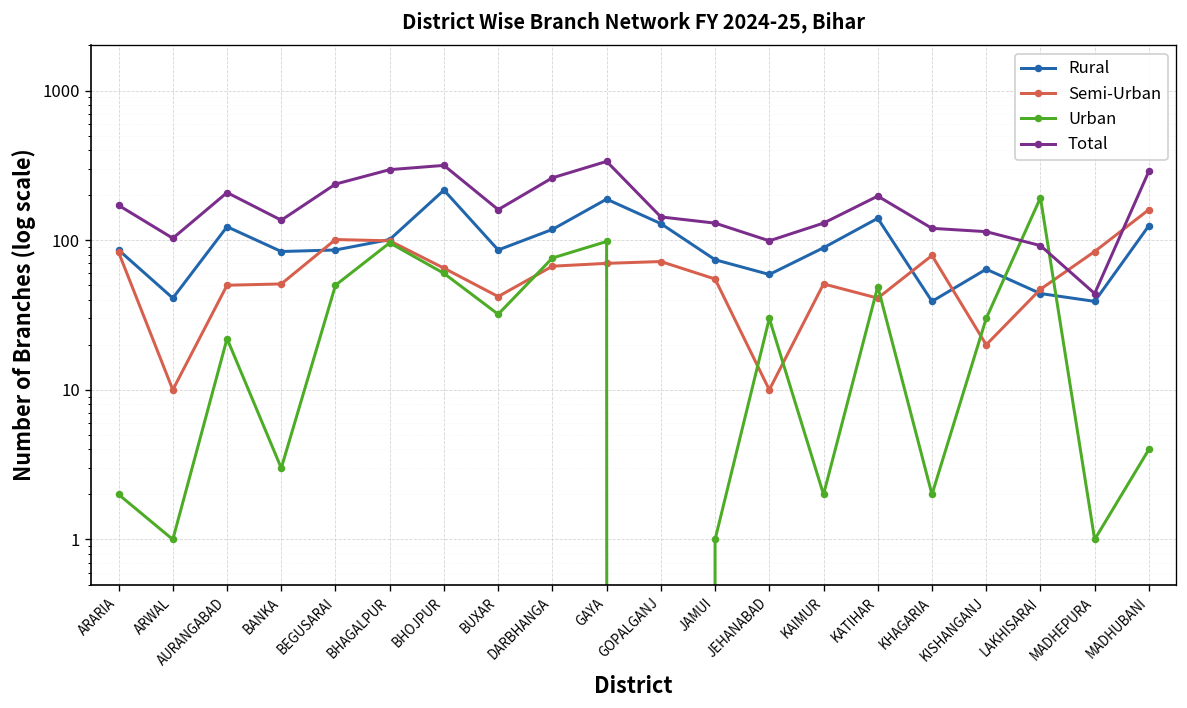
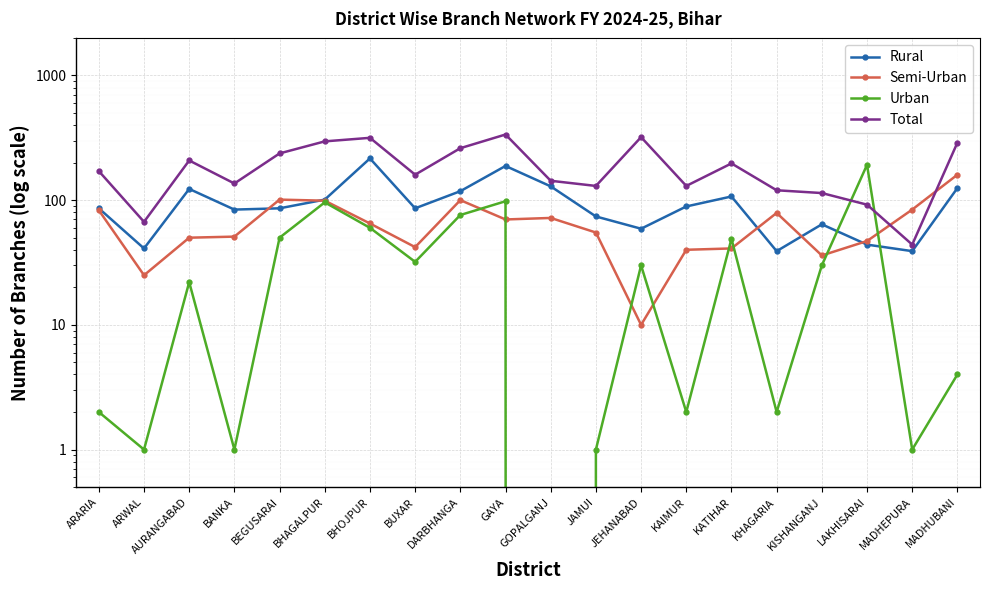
Semi-Urban, ARWAL: 10 -> 25
Total, ARWAL: 100 -> 70
Urban, BANKA: 3 -> 1
Semi-Urban, DARBHANGA: 70 -> 100
Total, JEHANABAD: 100 -> 320
Semi-Urban, KAIMUR: 51 -> 40
Rural, KATIHAR: 140 -> 110
Semi-Urban, KISHANGANJ: 20 -> 36
